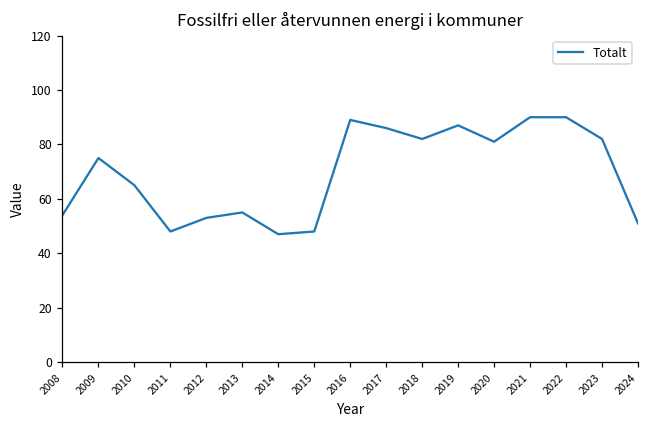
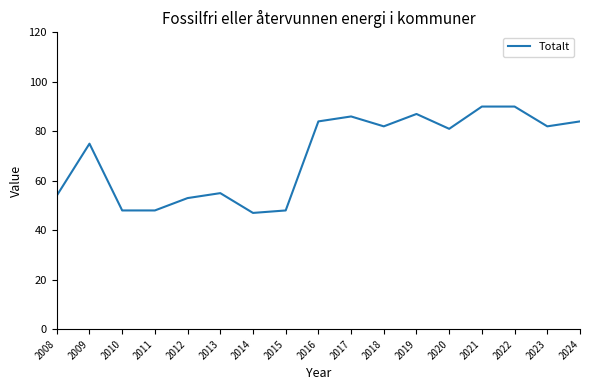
2010: 65 -> 48
2016: 89 -> 84
2024: 51 -> 84
